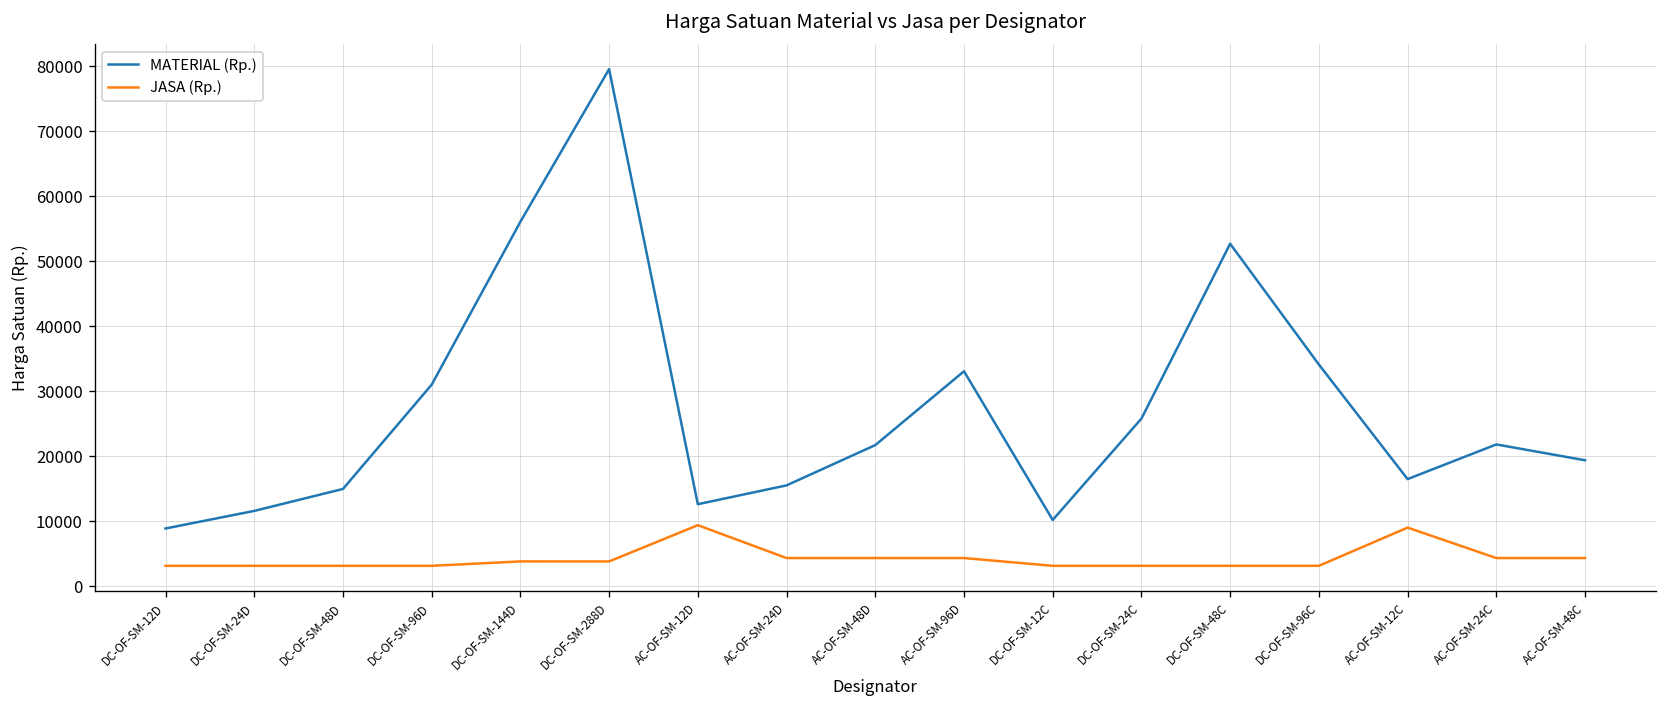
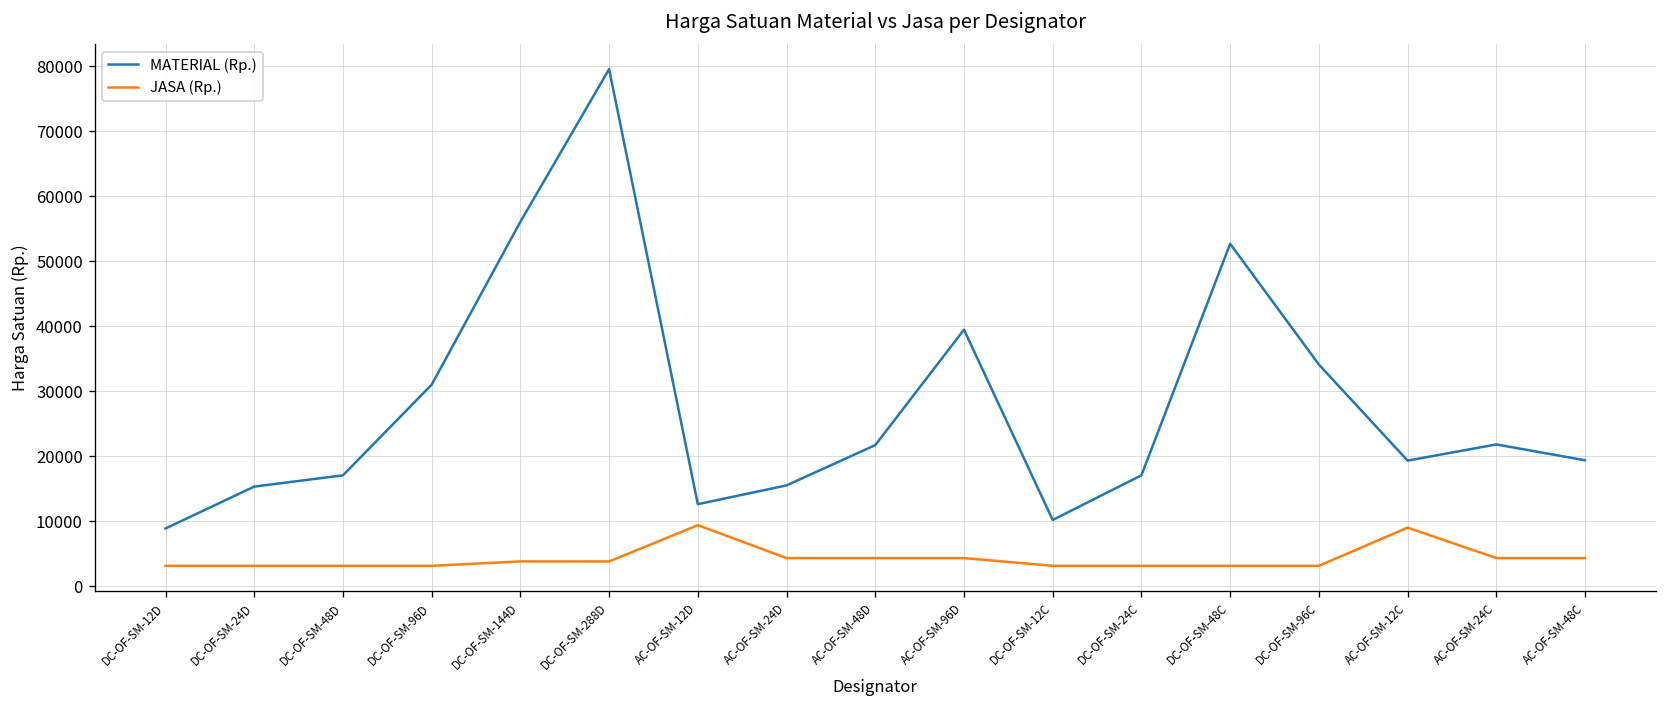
MATERIAL (Rp.), DC-OF-SM-24D: 12000 -> 15000
MATERIAL (Rp.), DC-OF-SM-48D: 15000 -> 17000
MATERIAL (Rp.), AC-OF-SM-96D: 33000 -> 39000
MATERIAL (Rp.), DC-OF-SM-24C: 26000 -> 17000
MATERIAL (Rp.), AC-OF-SM-12C: 16000 -> 19000
